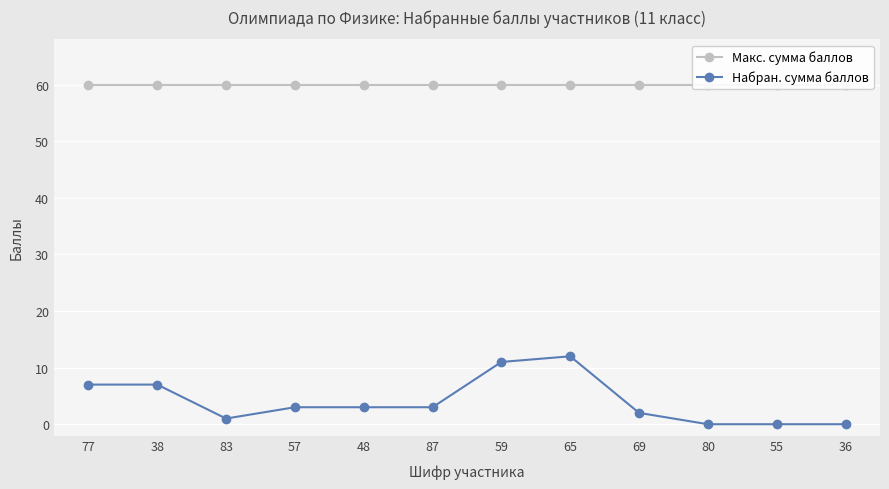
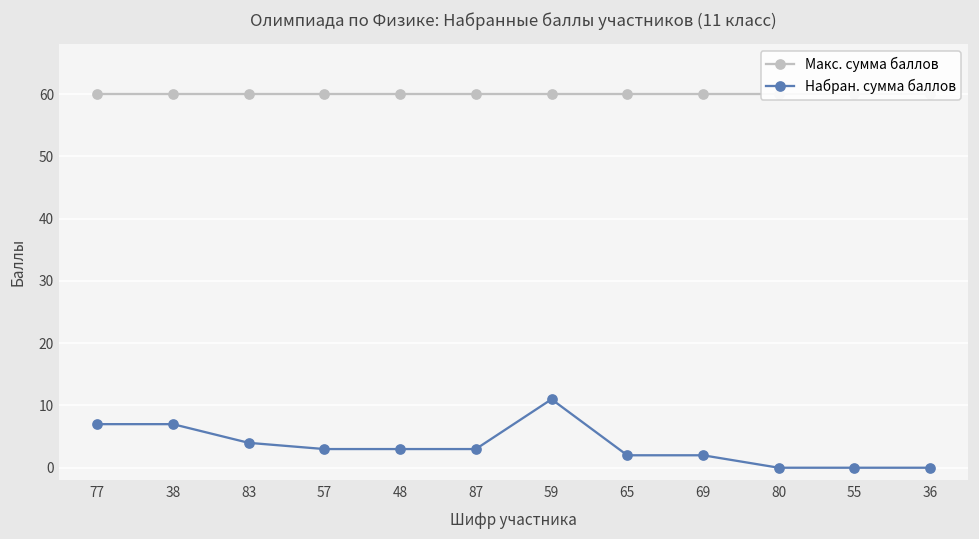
Набран. сумма баллов, 83: 1 -> 4
Набран. сумма баллов, 65: 12 -> 2
